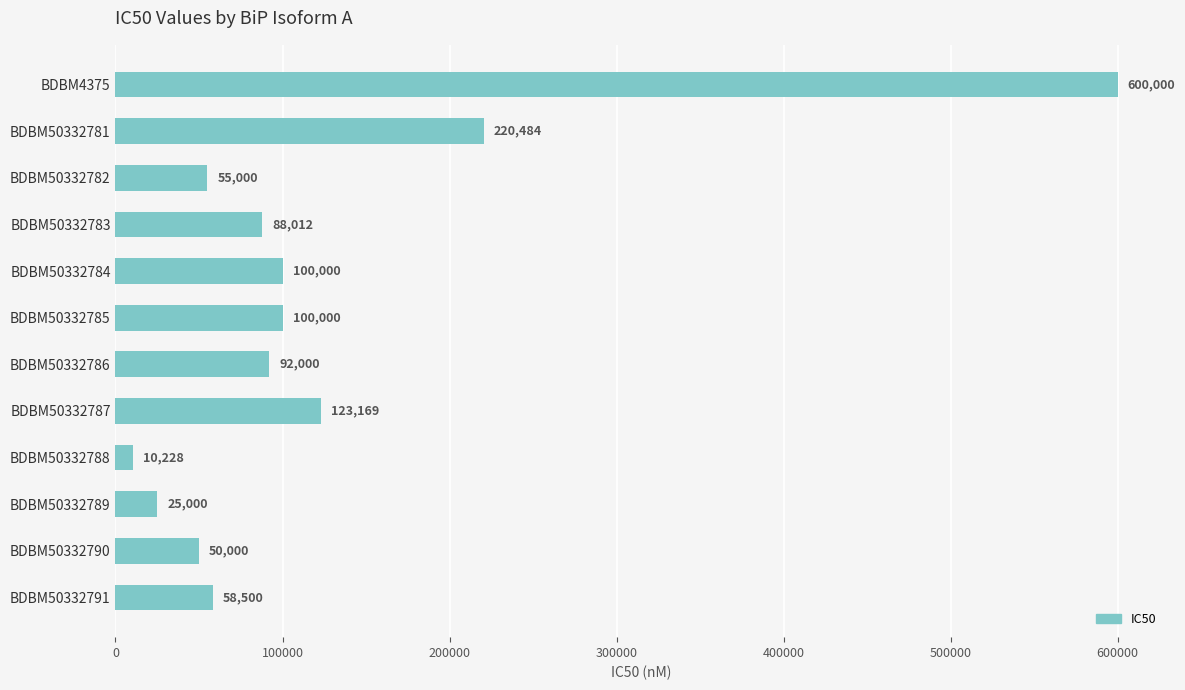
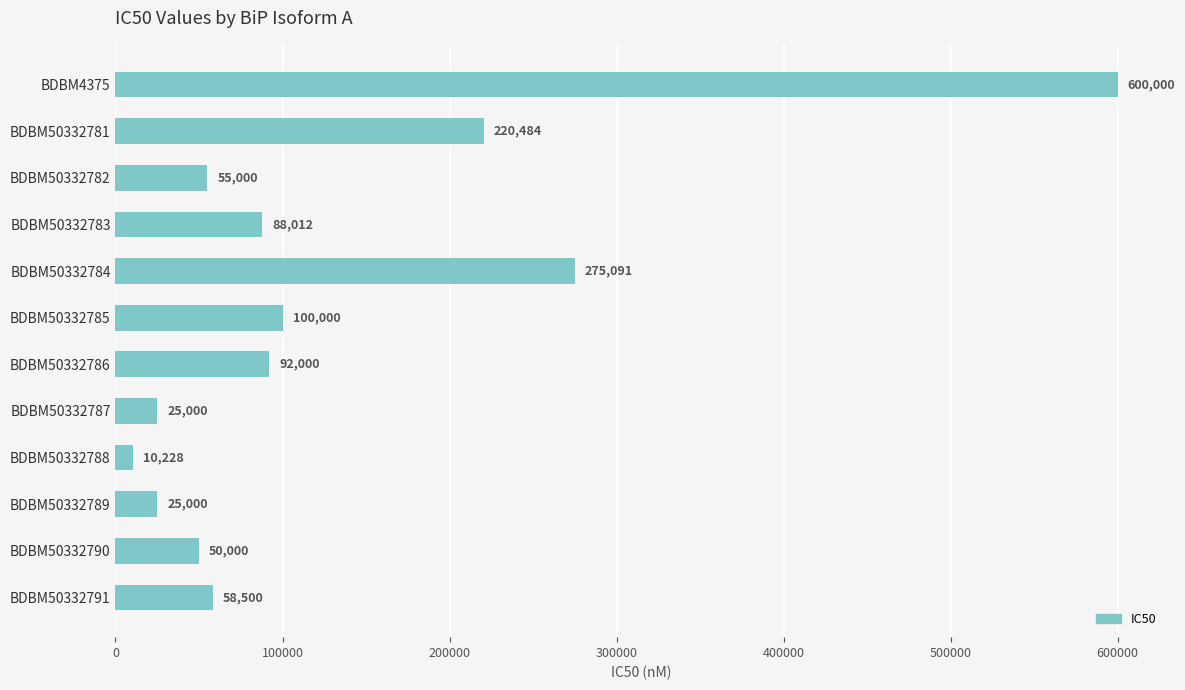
BDBM50332784: 100,000 -> 275,091
BDBM50332787: 123,169 -> 25,000
